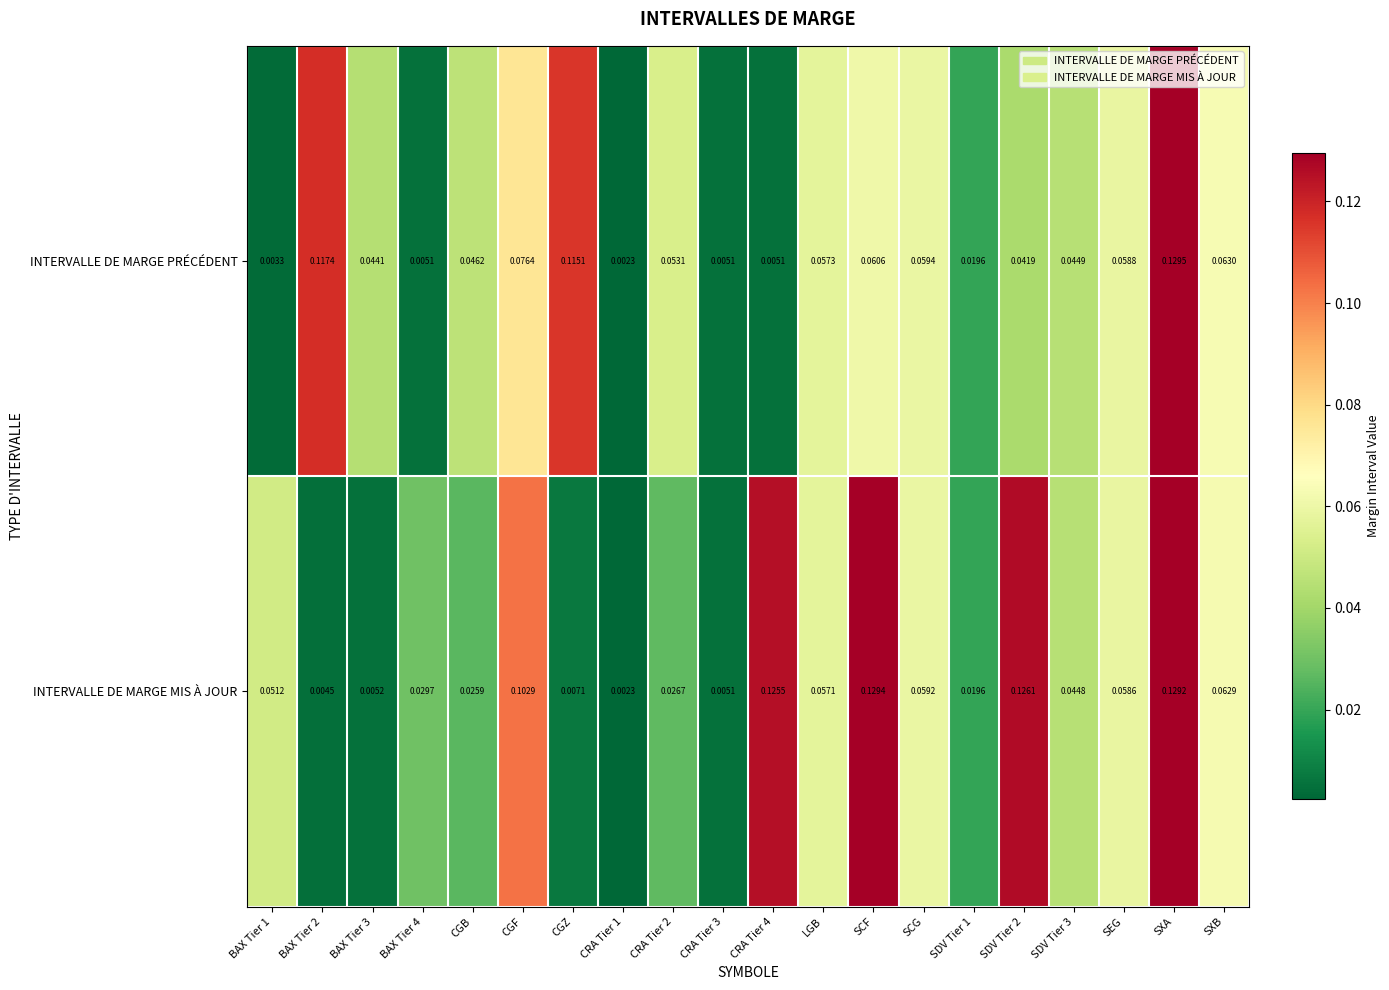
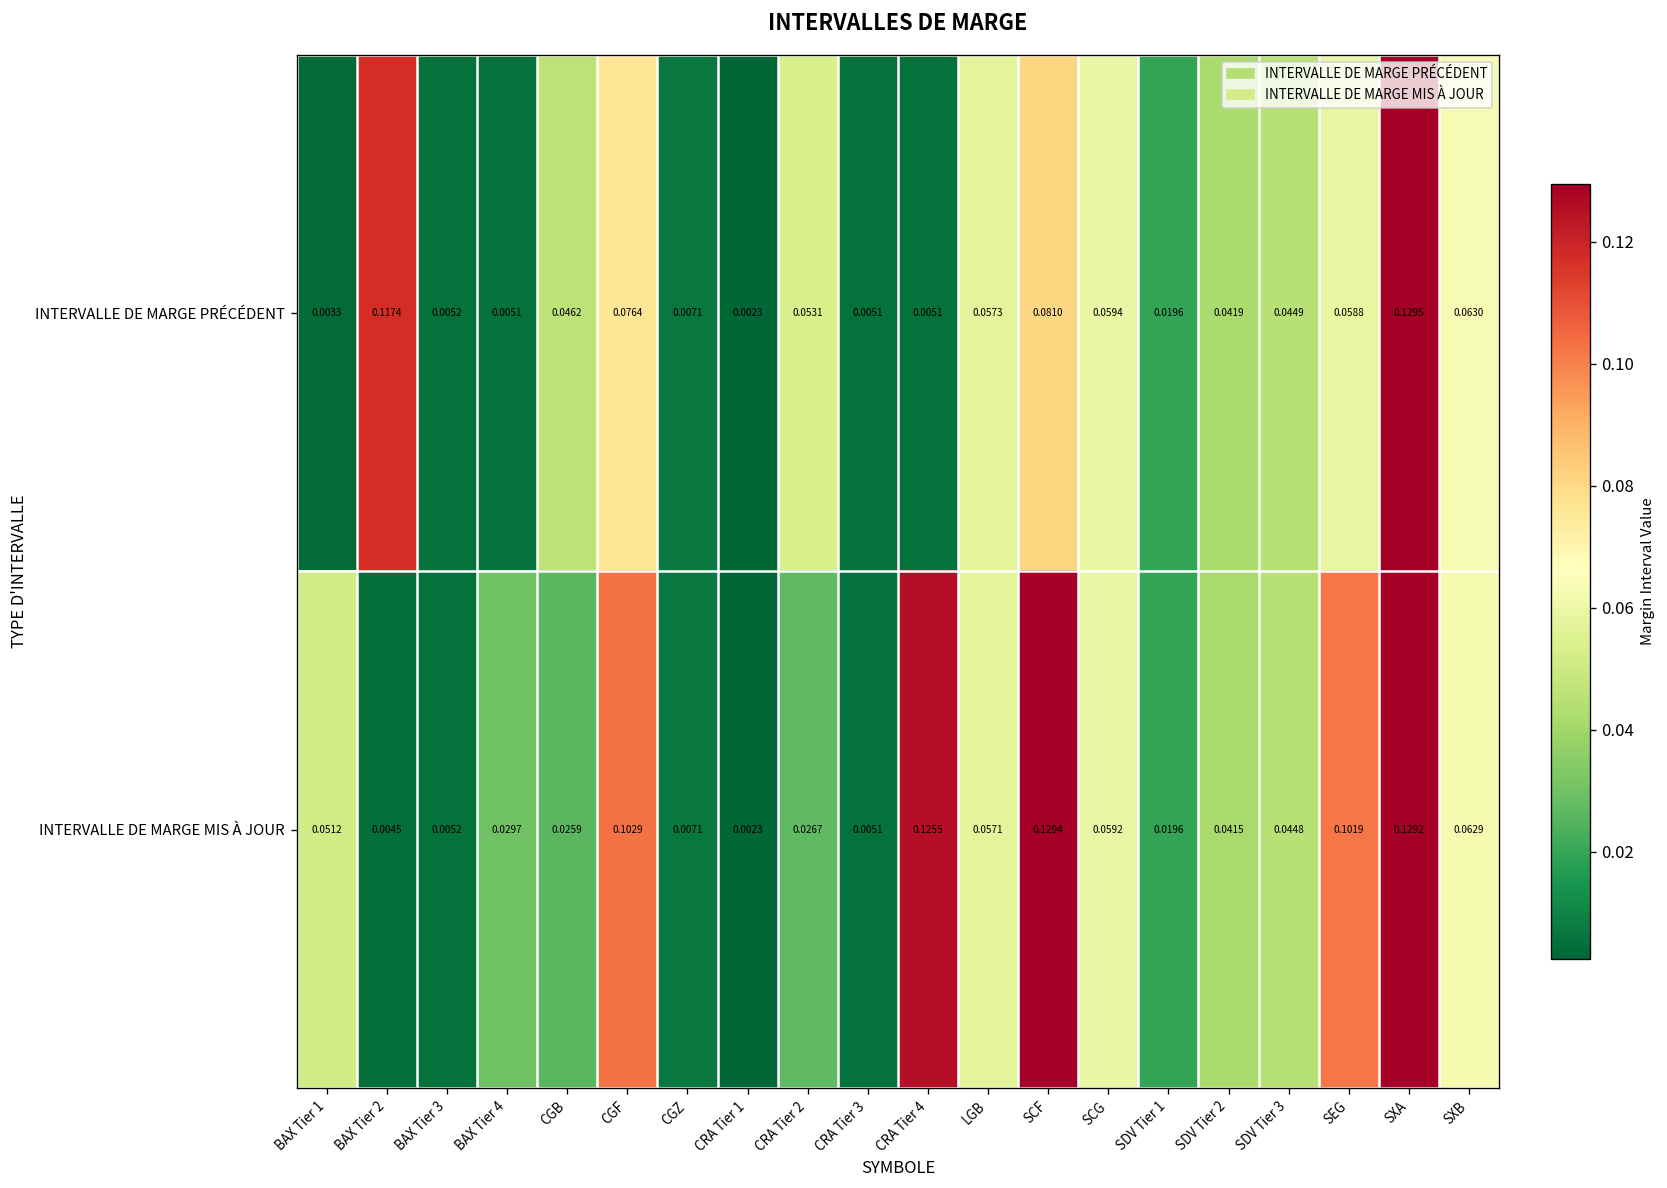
INTERVALLE DE MARGE PRÉCÉDENT, BAX Tier 3: 0.0441 -> 0.0052
INTERVALLE DE MARGE PRÉCÉDENT, CGZ: 0.1151 -> 0.0071
INTERVALLE DE MARGE PRÉCÉDENT, SCF: 0.0606 -> 0.0810
INTERVALLE DE MARGE MIS À JOUR, SDV Tier 2: 0.1261 -> 0.0415
INTERVALLE DE MARGE MIS À JOUR, SEG: 0.0586 -> 0.1019
